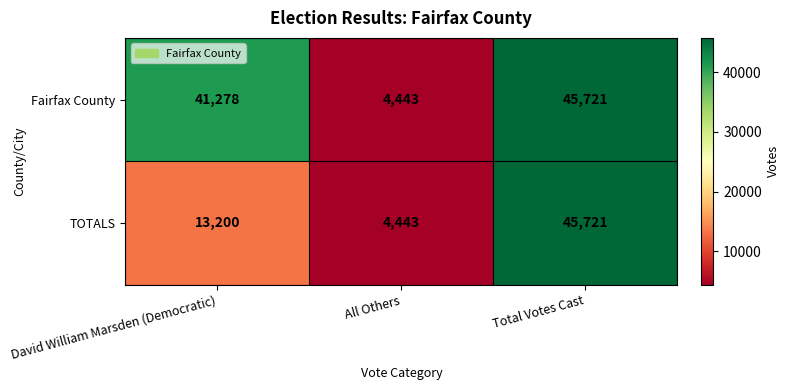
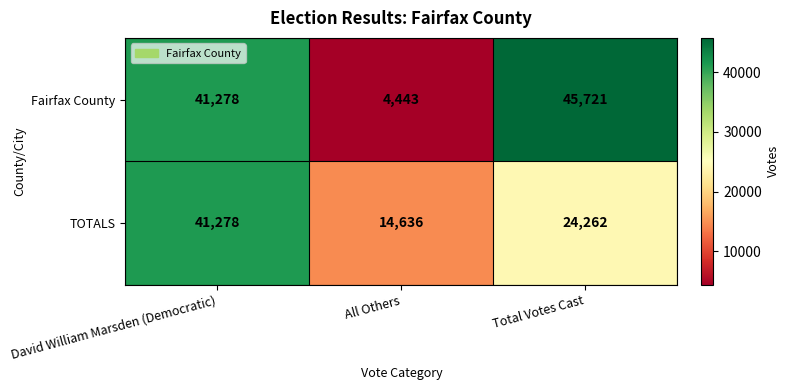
TOTALS, David William Marsden (Democratic): 13,200 -> 41,278
TOTALS, All Others: 4,443 -> 14,636
TOTALS, Total Votes Cast: 45,721 -> 24,262
